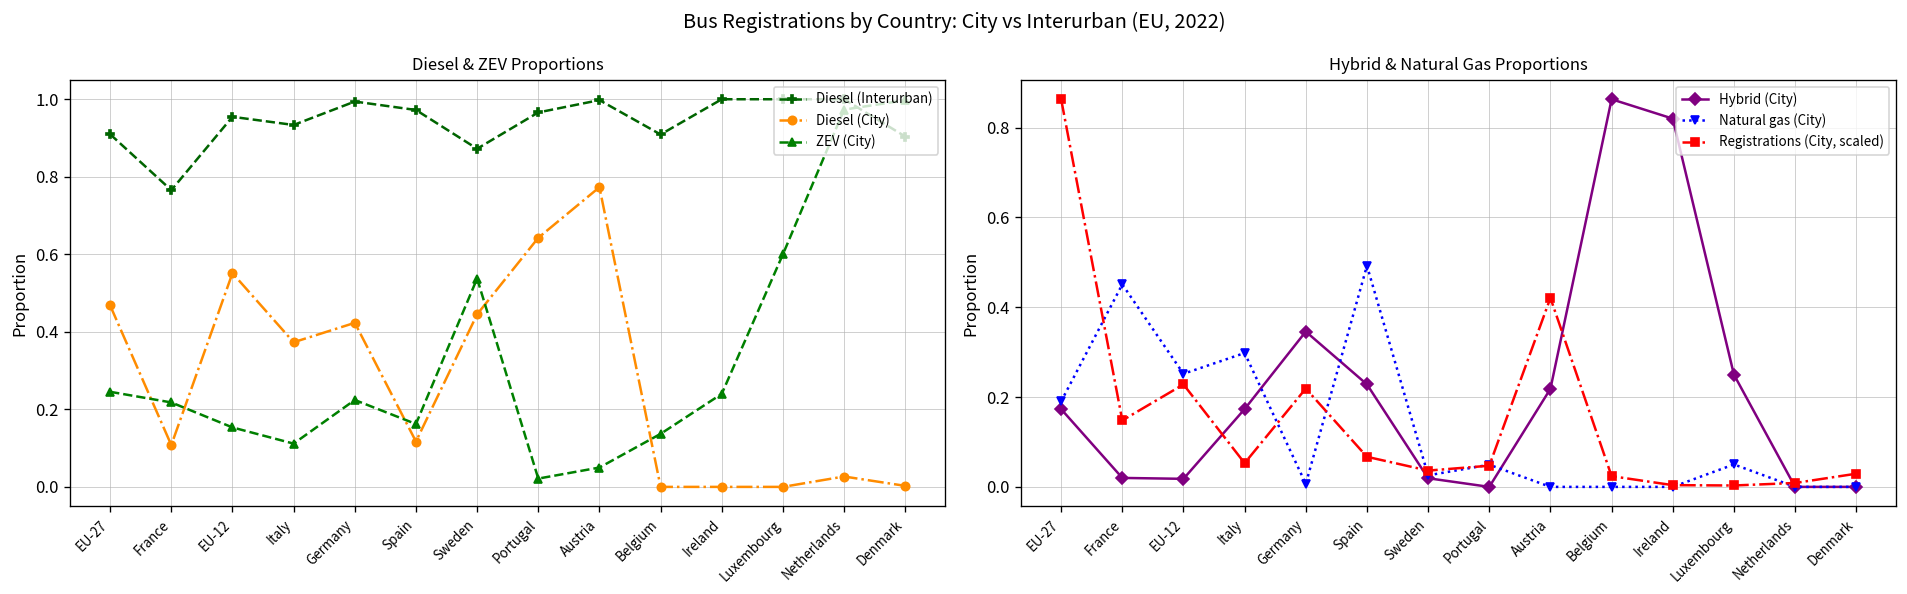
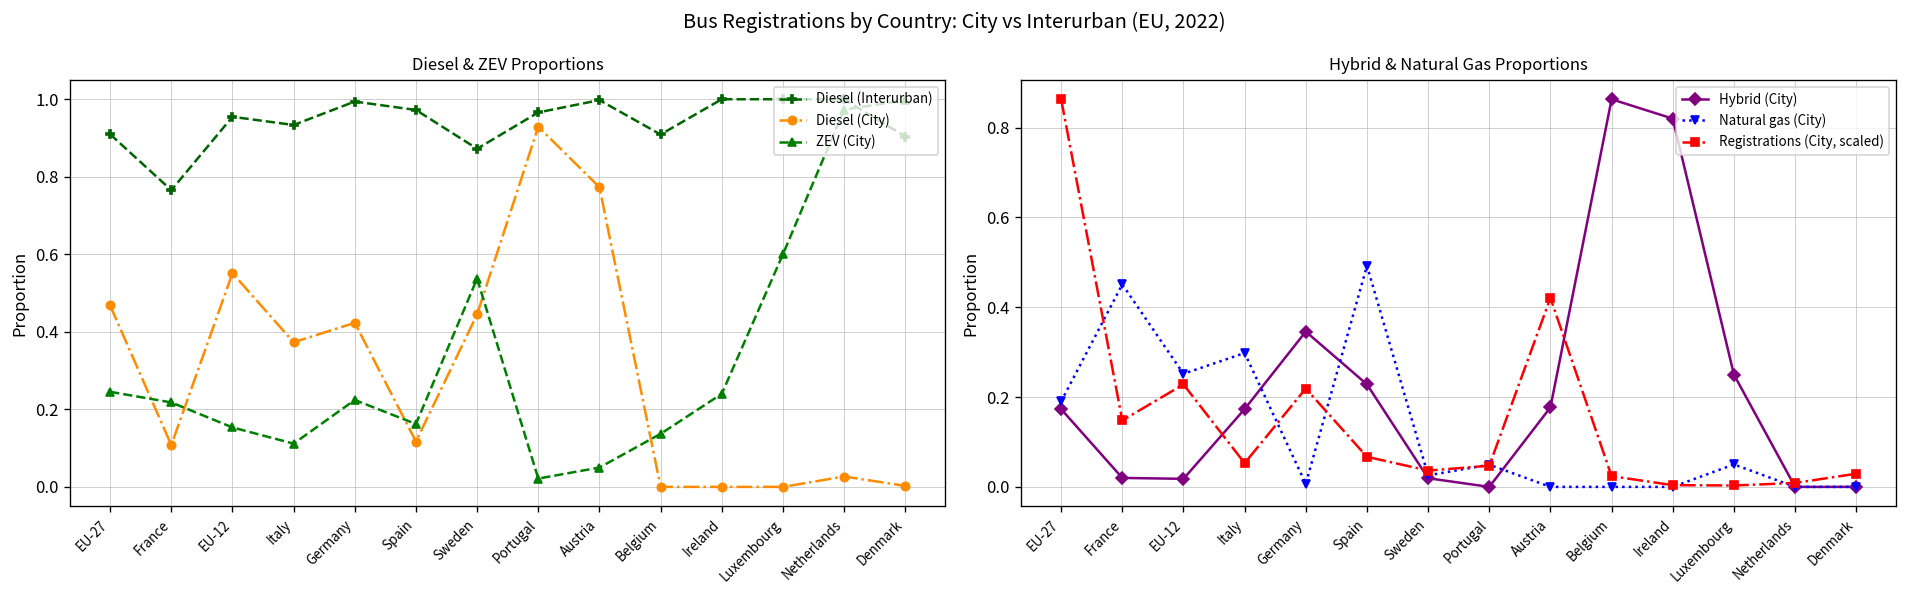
Diesel & ZEV Proportions, Diesel (City), Portugal: 0.64 -> 0.93
Hybrid & Natural Gas Proportions, Hybrid (City), Austria: 0.22 -> 0.18
